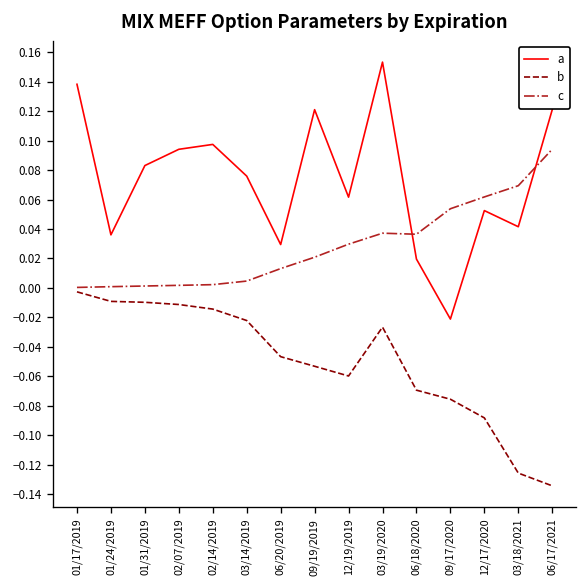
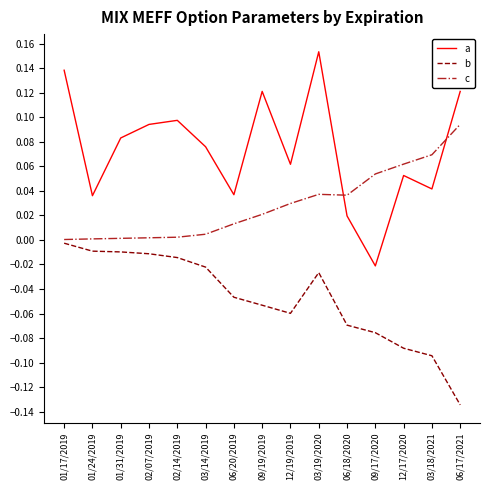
a, 06/20/2019: 0.029 -> 0.037
b, 03/18/2021: -0.126 -> -0.094
